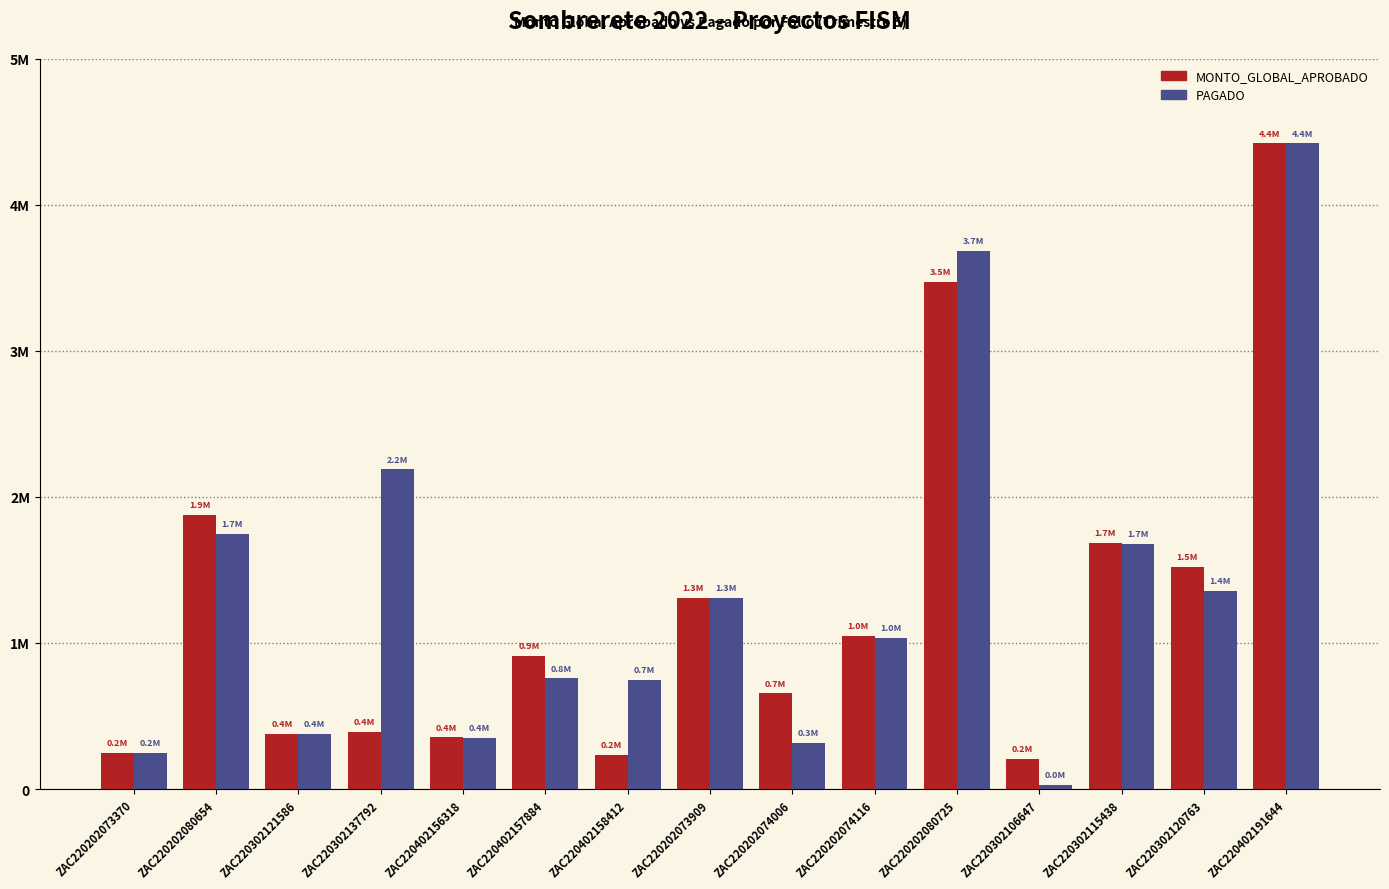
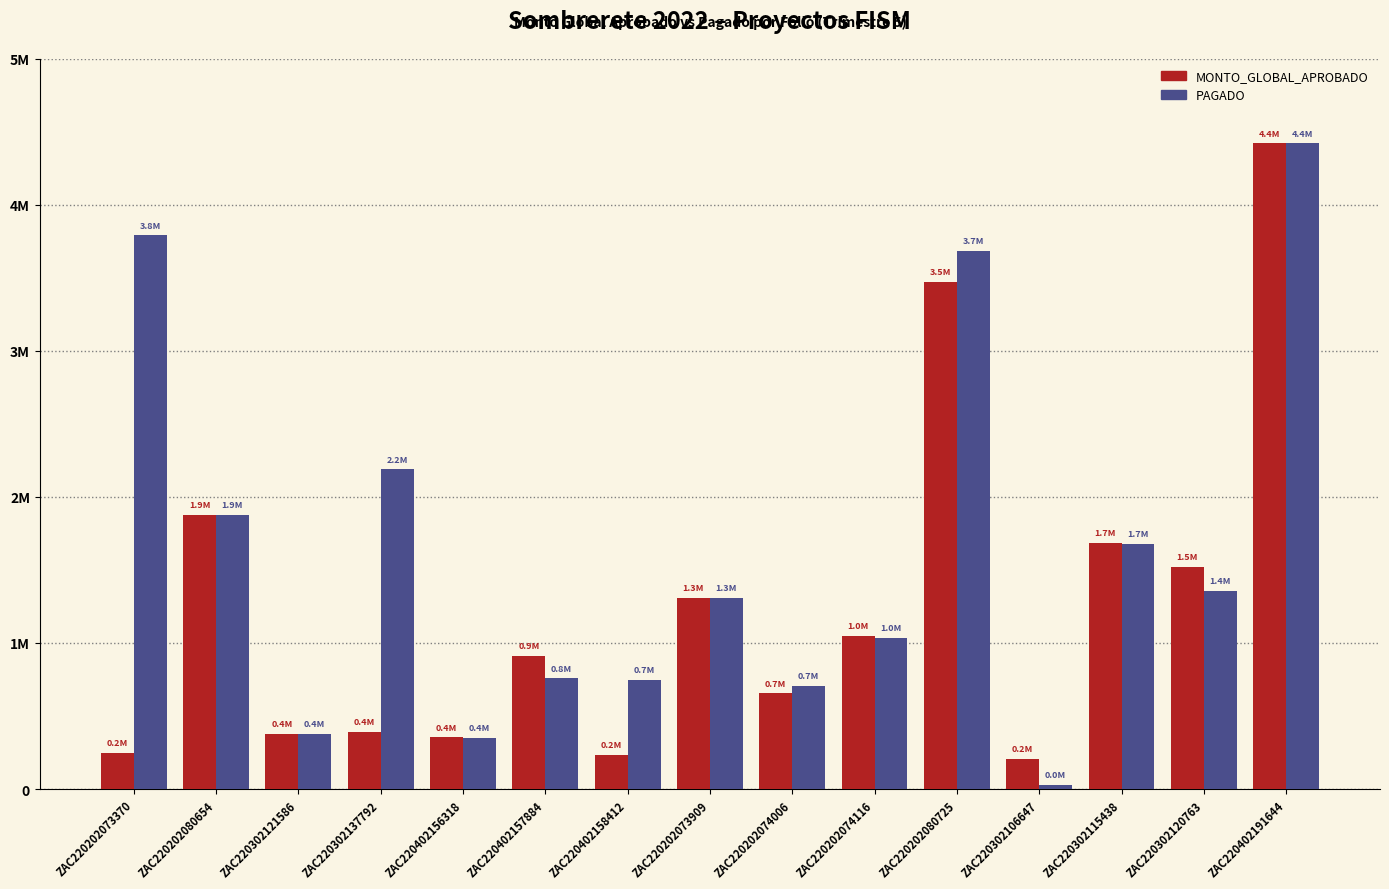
PAGADO, ZAC220202073370: 0.2M -> 3.8M
PAGADO, ZAC220202080654: 1.7M -> 1.9M
PAGADO, ZAC220202074006: 0.3M -> 0.7M
